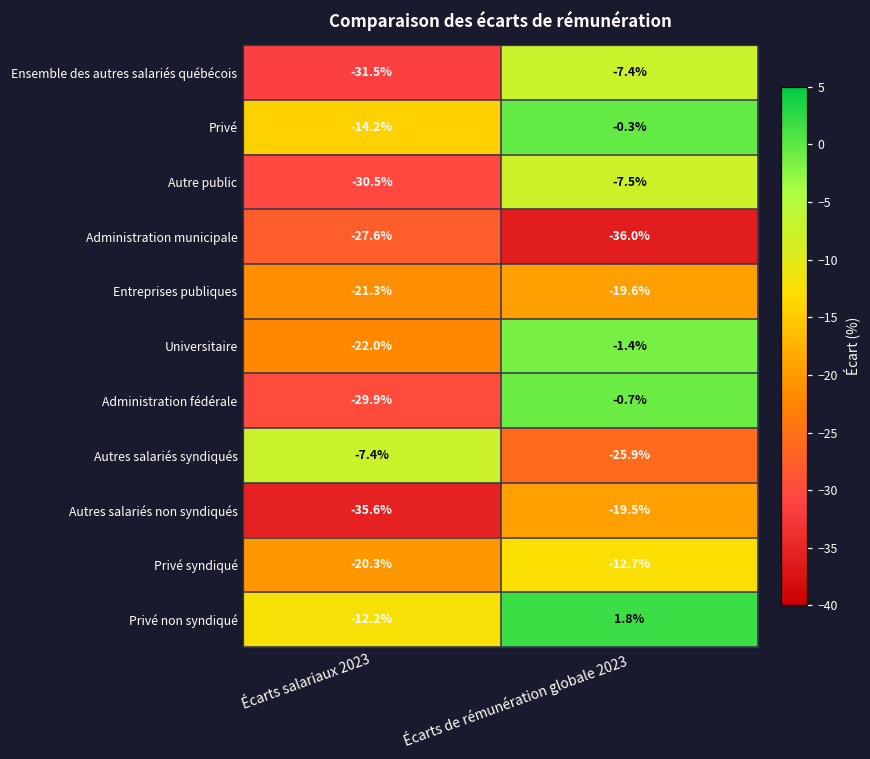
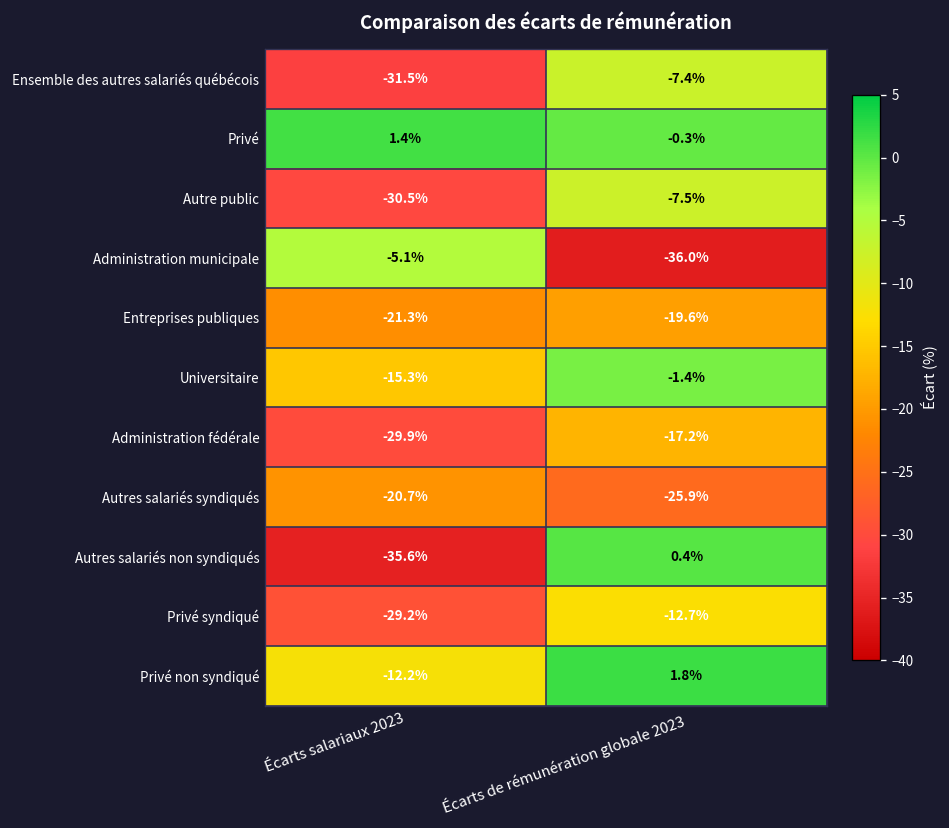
Privé, Écarts salariaux 2023: -14.2% -> 1.4%
Administration municipale, Écarts salariaux 2023: -27.6% -> -5.1%
Universitaire, Écarts salariaux 2023: -22.0% -> -15.3%
Administration fédérale, Écarts de rémunération globale 2023: -0.7% -> -17.2%
Autres salariés syndiqués, Écarts salariaux 2023: -7.4% -> -20.7%
Autres salariés non syndiqués, Écarts de rémunération globale 2023: -19.5% -> 0.4%
Privé syndiqué, Écarts salariaux 2023: -20.3% -> -29.2%
